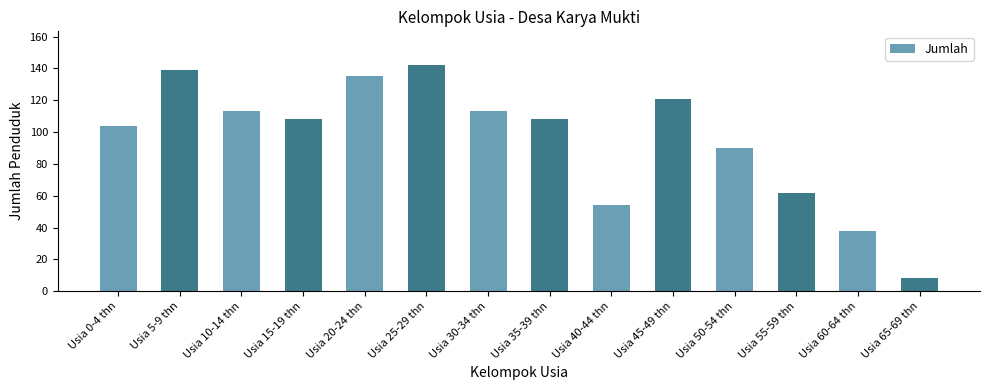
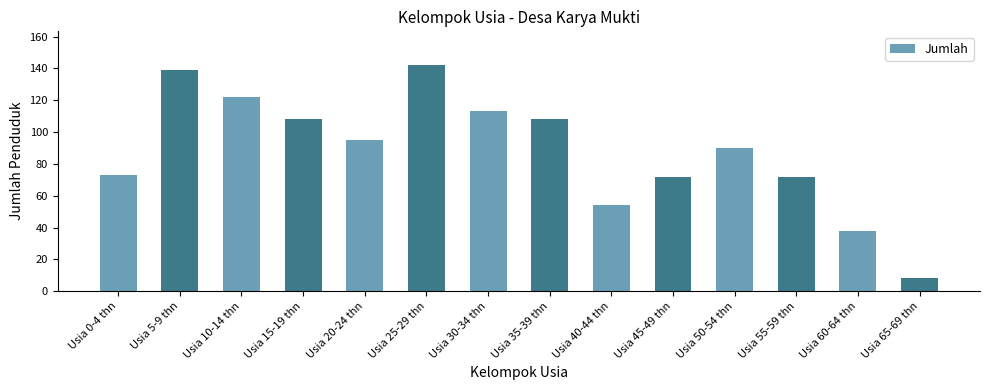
Usia 0-4 thn: 104 -> 73
Usia 10-14 thn: 113 -> 122
Usia 20-24 thn: 135 -> 95
Usia 45-49 thn: 121 -> 72
Usia 55-59 thn: 62 -> 72
